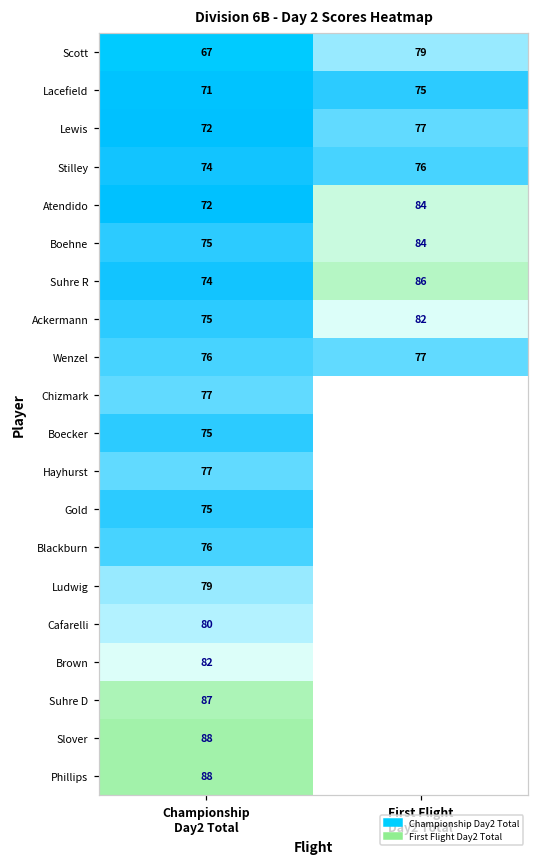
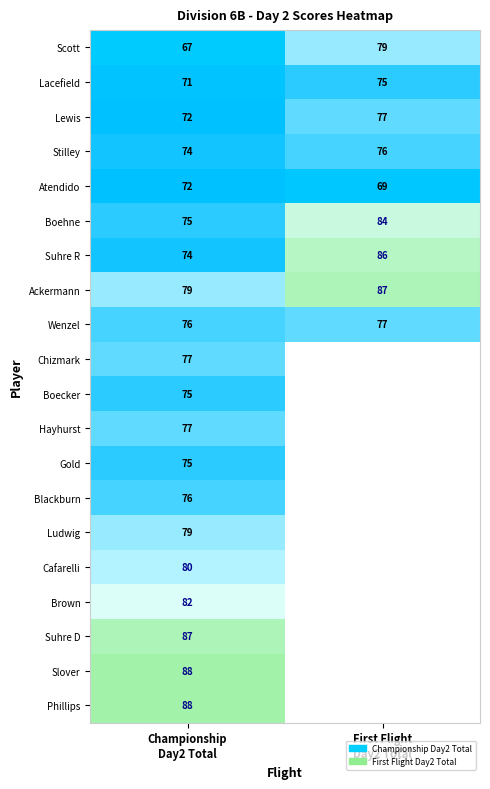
Atendido, First Flight Day2 Total: 84 -> 69
Ackermann, Championship Day2 Total: 75 -> 79
Ackermann, First Flight Day2 Total: 82 -> 87
